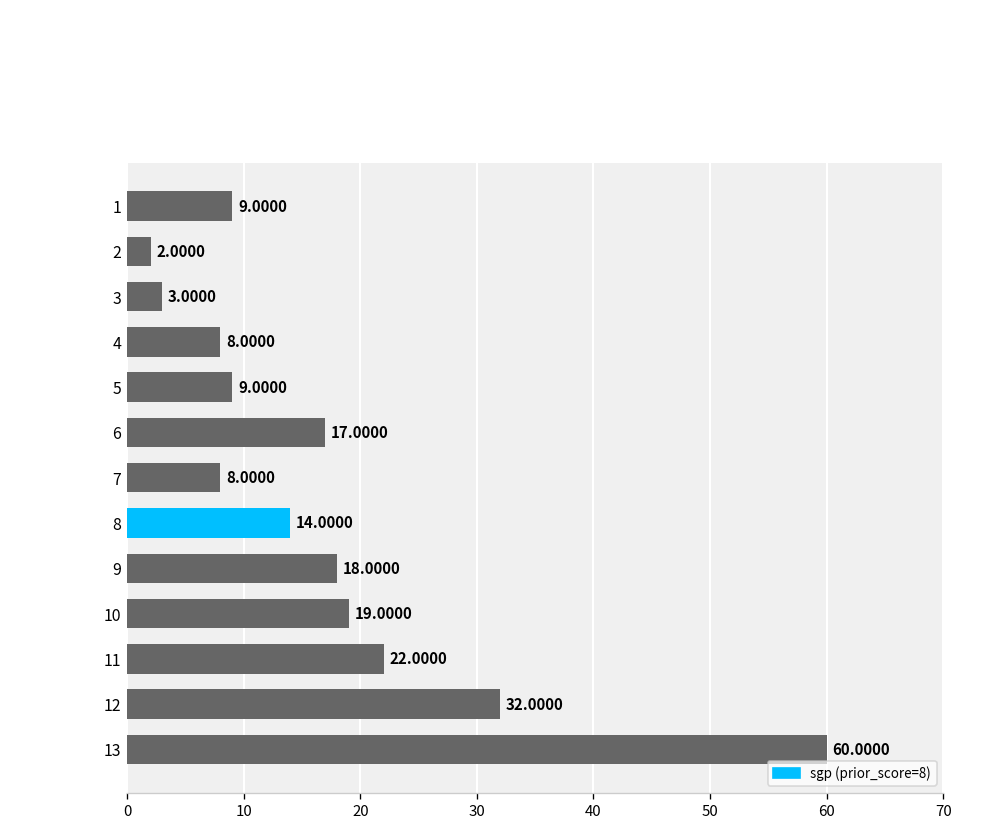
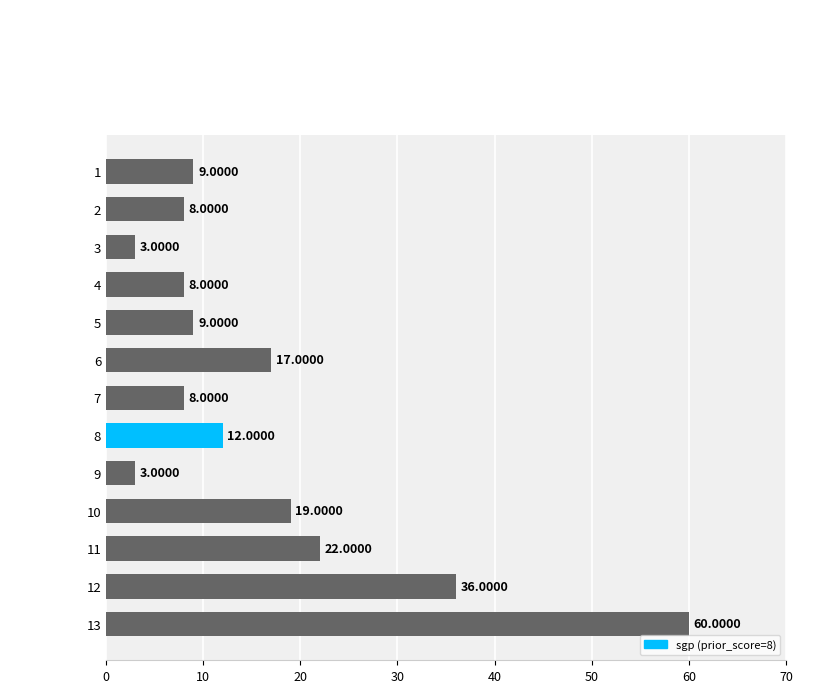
2: 2.0000 -> 8.0000
8: 14.0000 -> 12.0000
9: 18.0000 -> 3.0000
12: 32.0000 -> 36.0000
